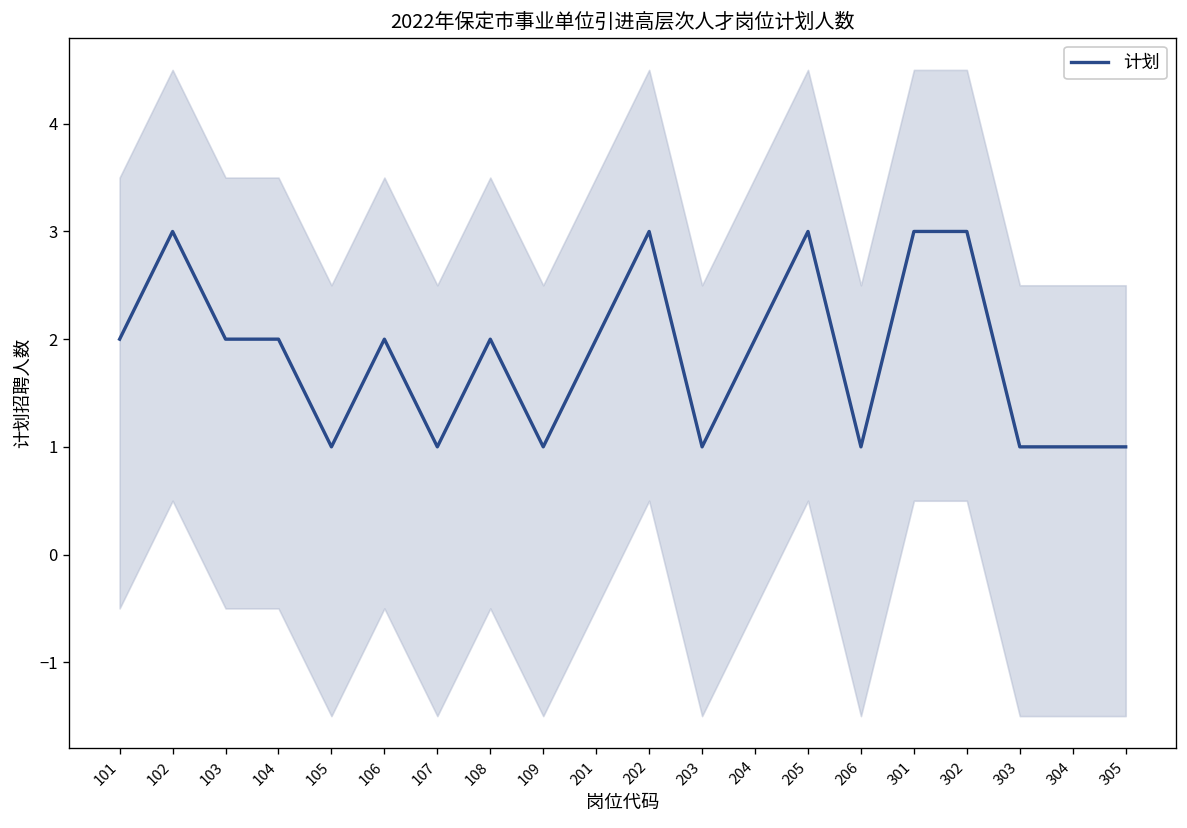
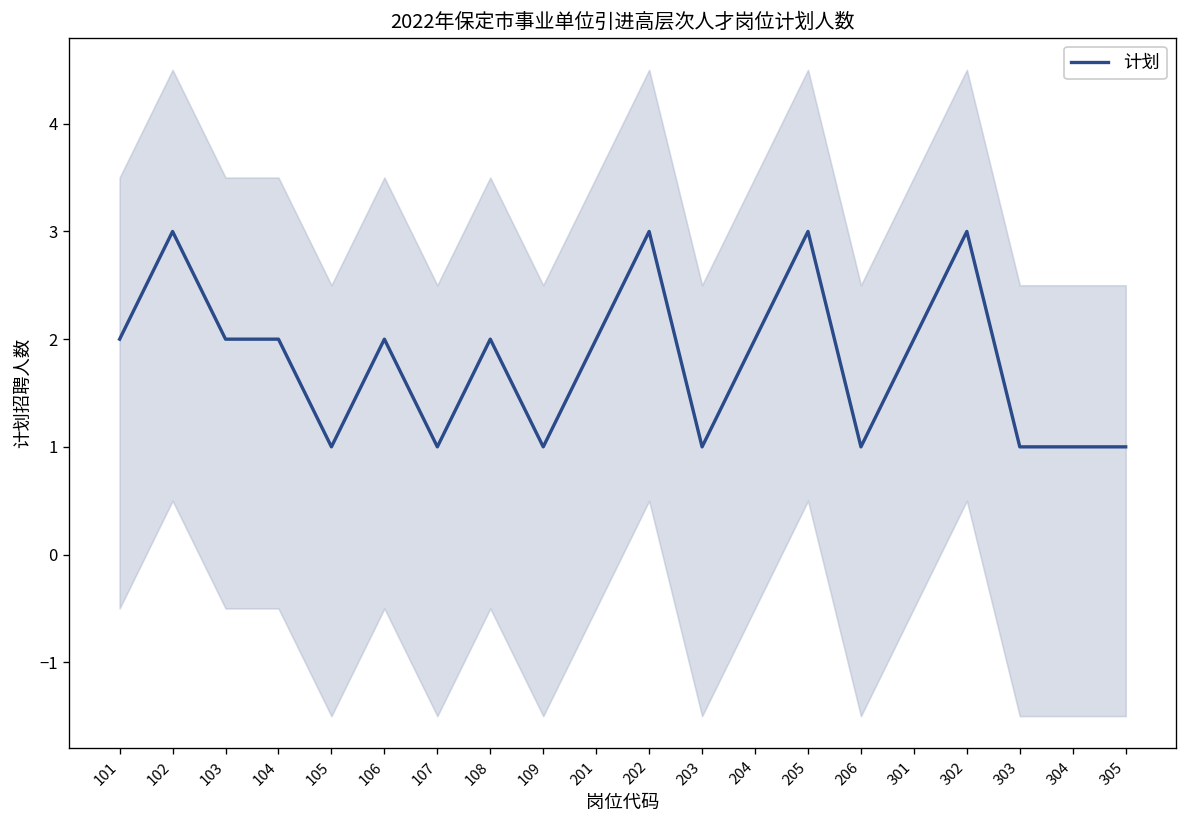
计划, 301: 3 -> 2
